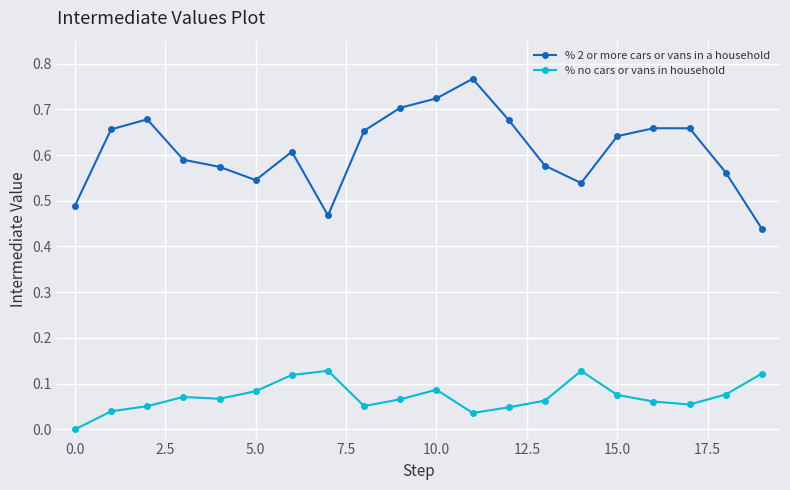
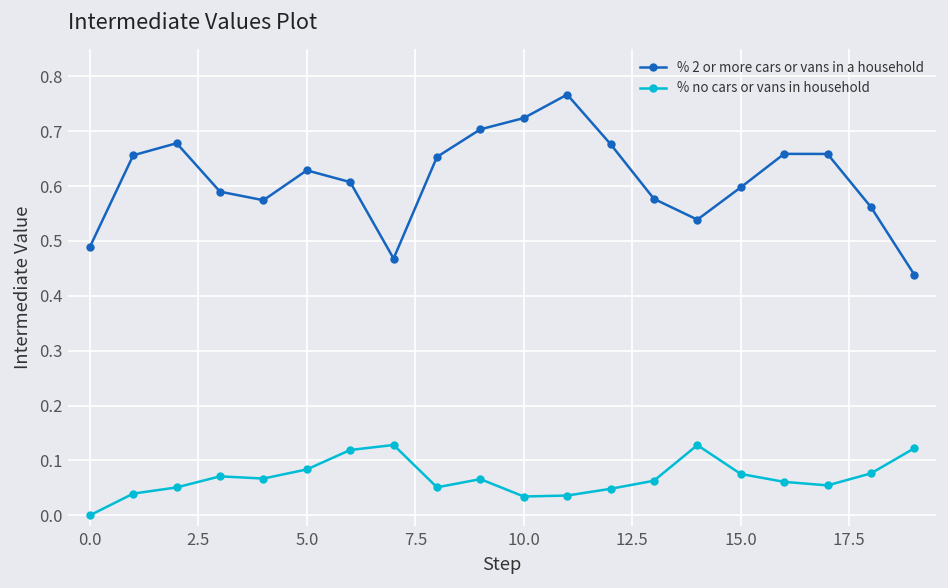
% 2 or more cars or vans in a household, 5.0: 0.55 -> 0.63
% no cars or vans in household, 10.0: 0.09 -> 0.03
% 2 or more cars or vans in a household, 15.0: 0.64 -> 0.60
